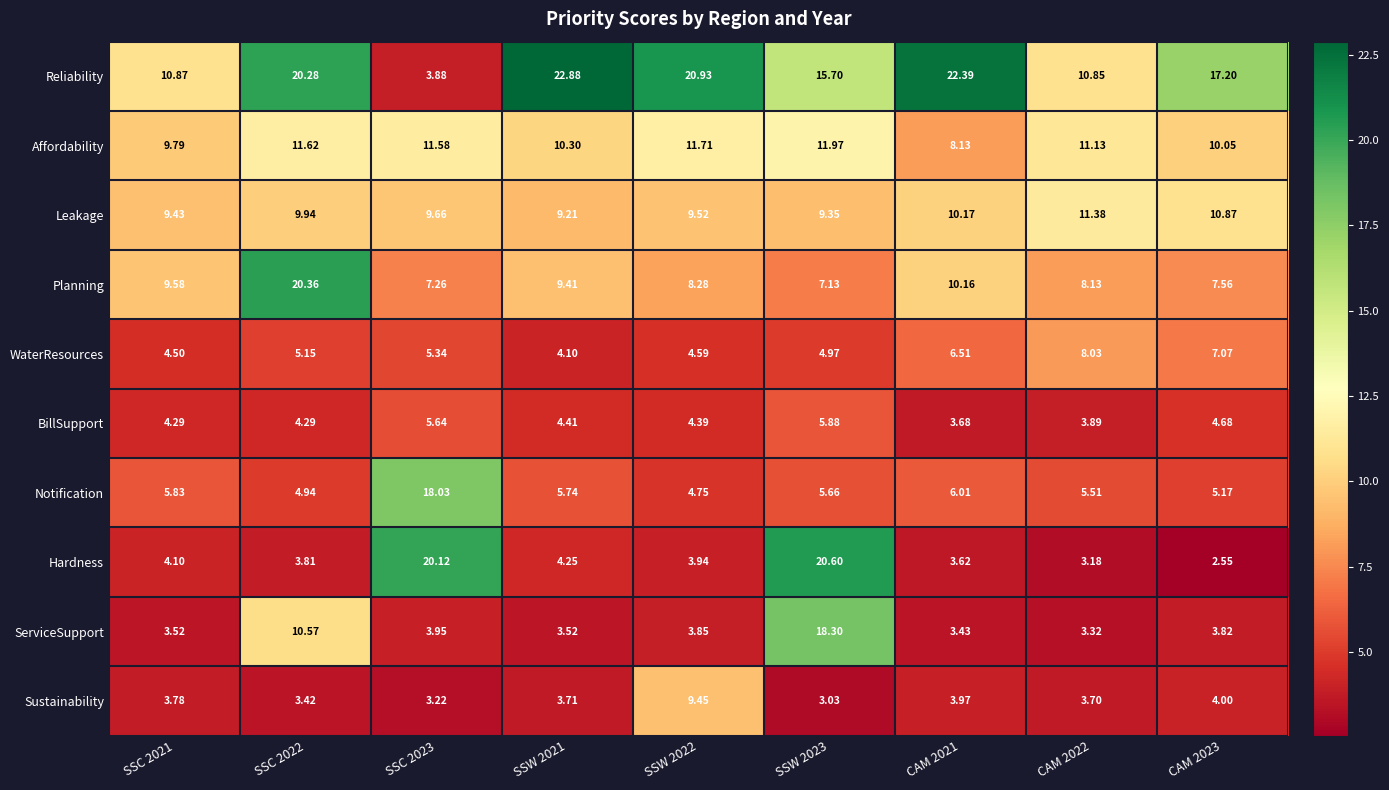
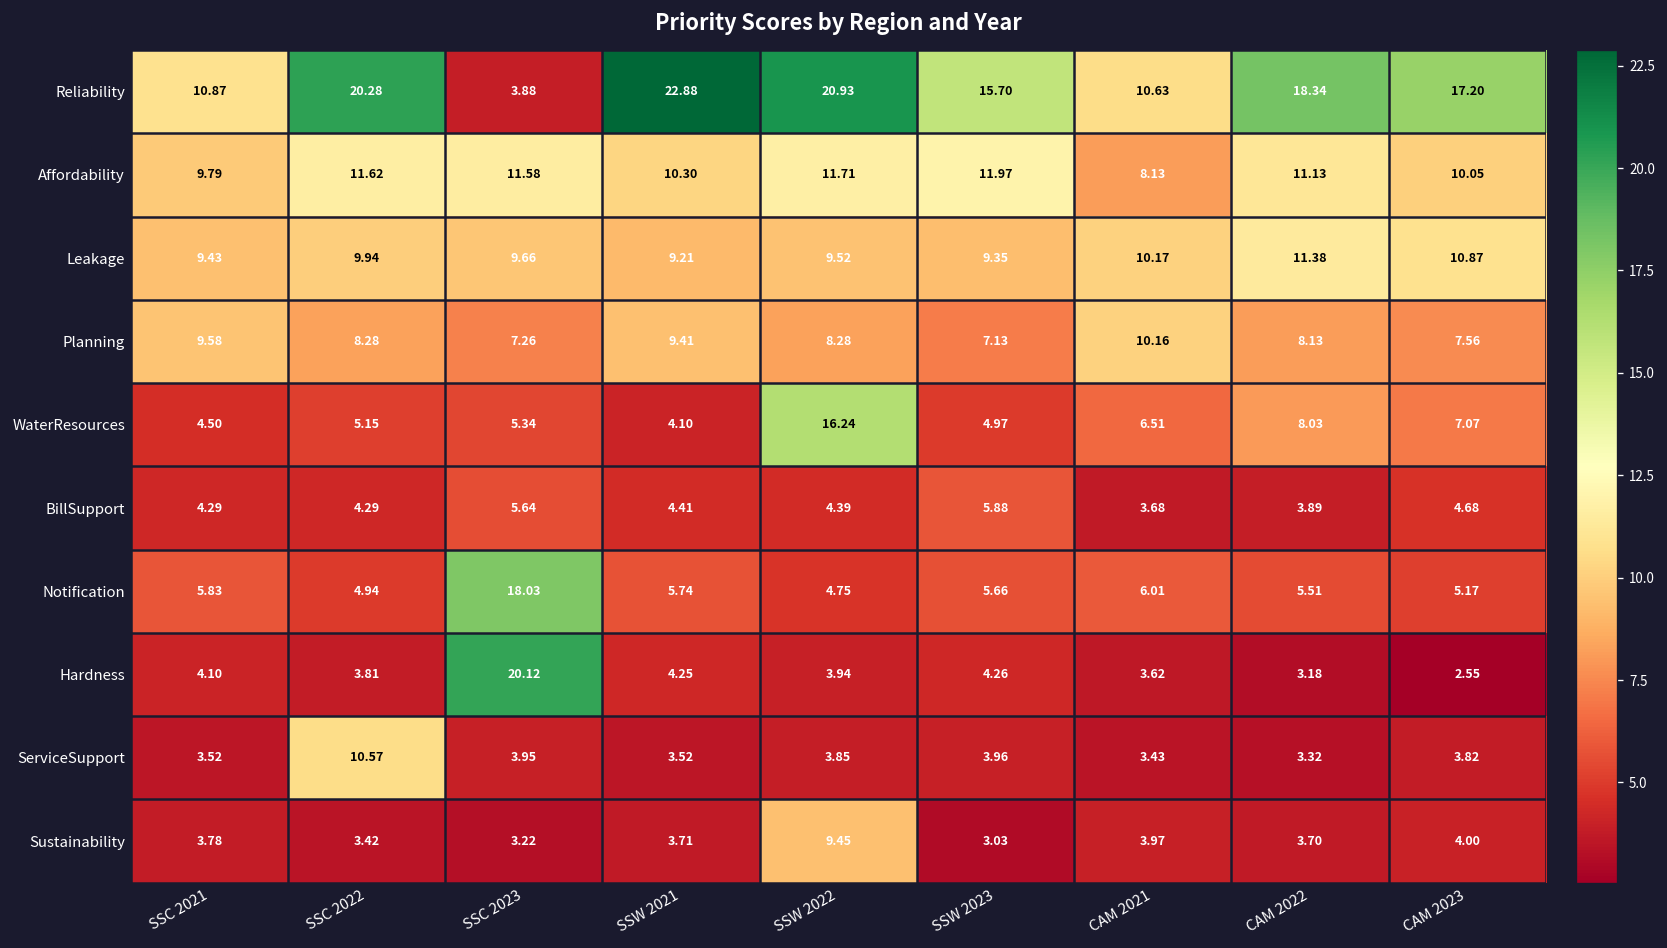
Reliability, CAM 2021: 22.39 -> 10.63
Reliability, CAM 2022: 10.85 -> 18.34
Planning, SSC 2022: 20.36 -> 8.28
WaterResources, SSW 2022: 4.59 -> 16.24
Hardness, SSW 2023: 20.60 -> 4.26
ServiceSupport, SSW 2023: 18.30 -> 3.96
